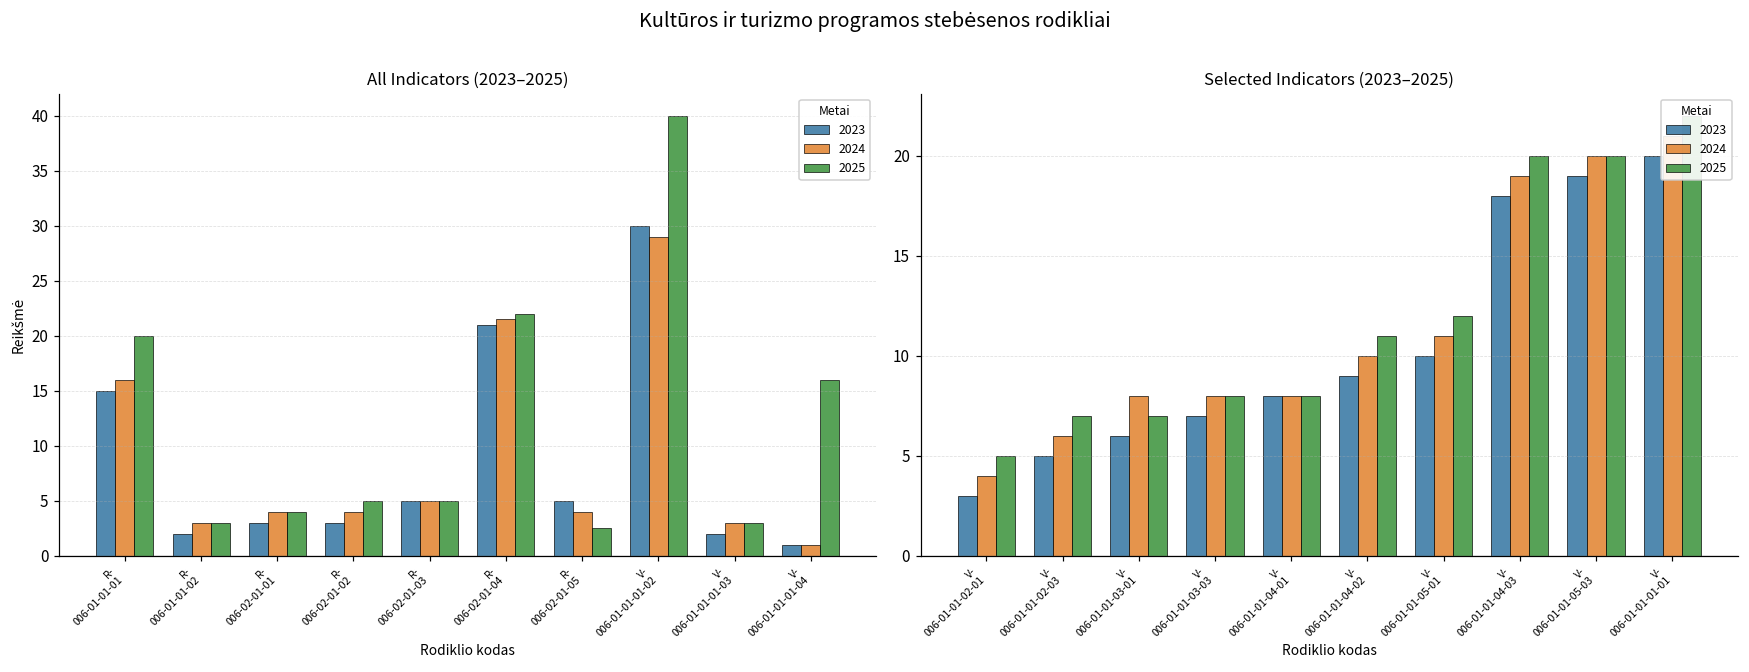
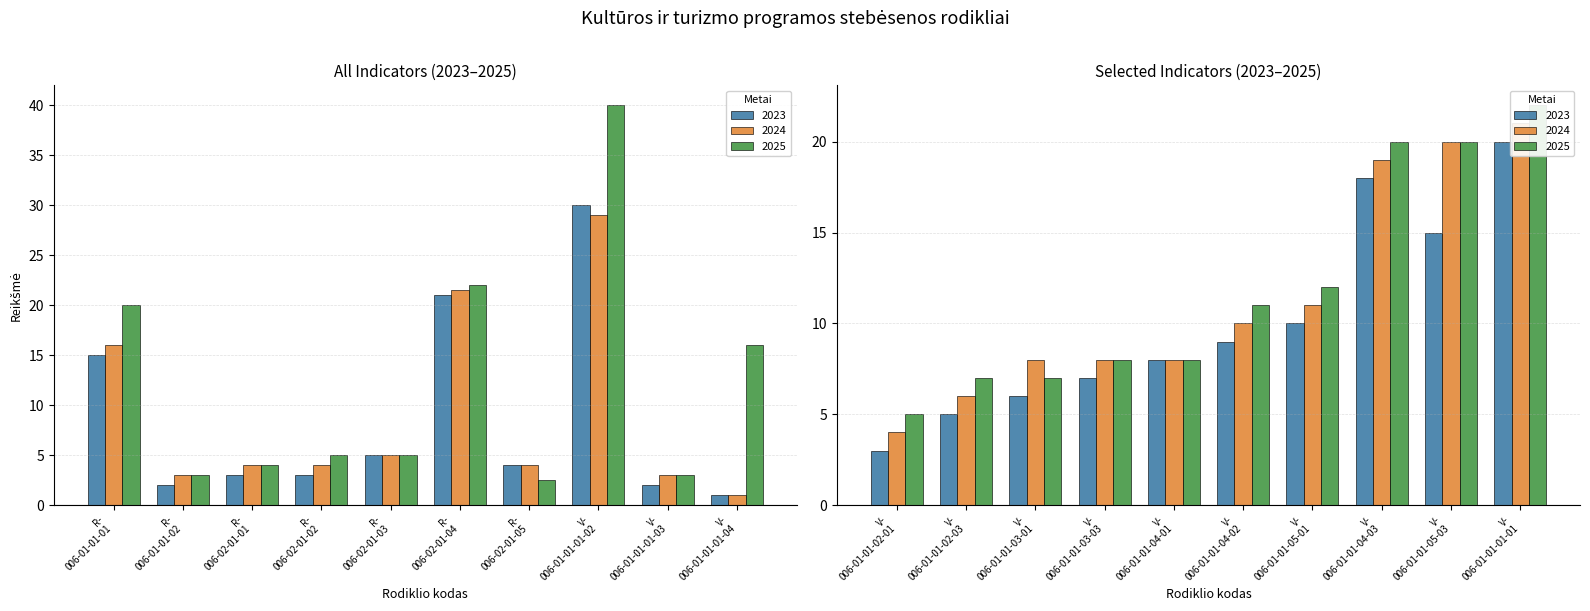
All Indicators (2023–2025), 2023, R- 006-02-01-05: 5 -> 4
Selected Indicators (2023–2025), 2023, V- 006-01-01-05-03: 19 -> 15
